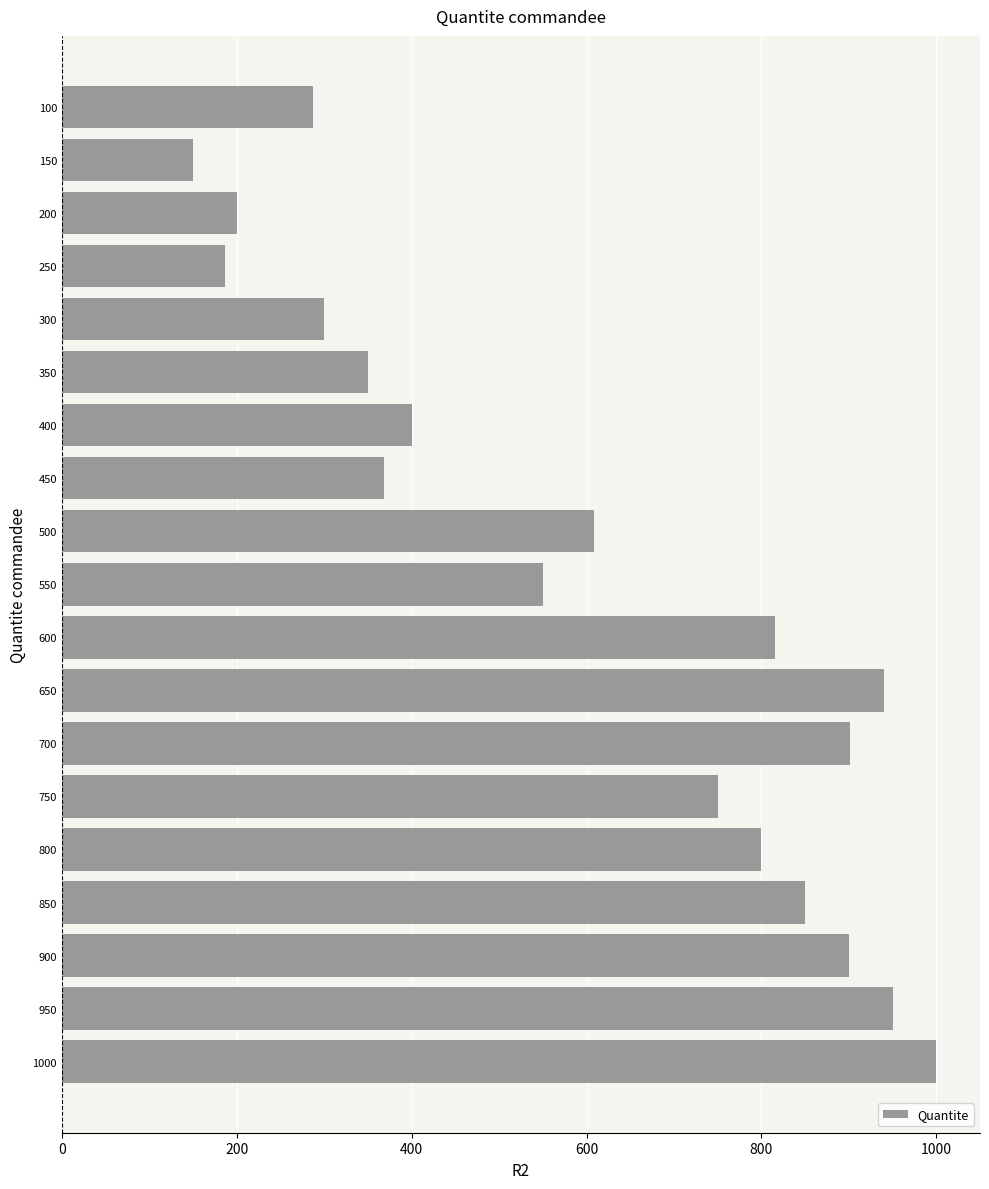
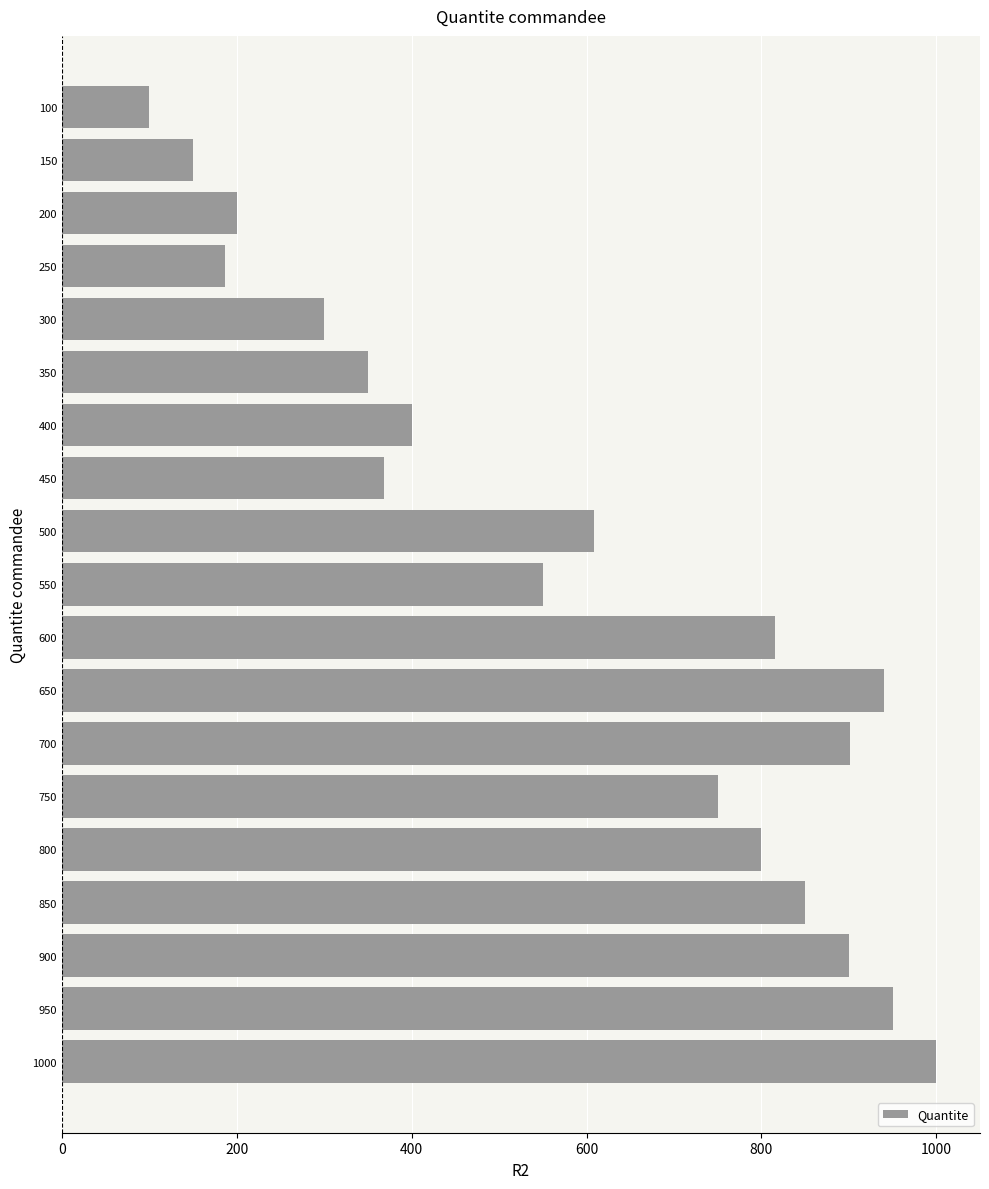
100: 290 -> 100
